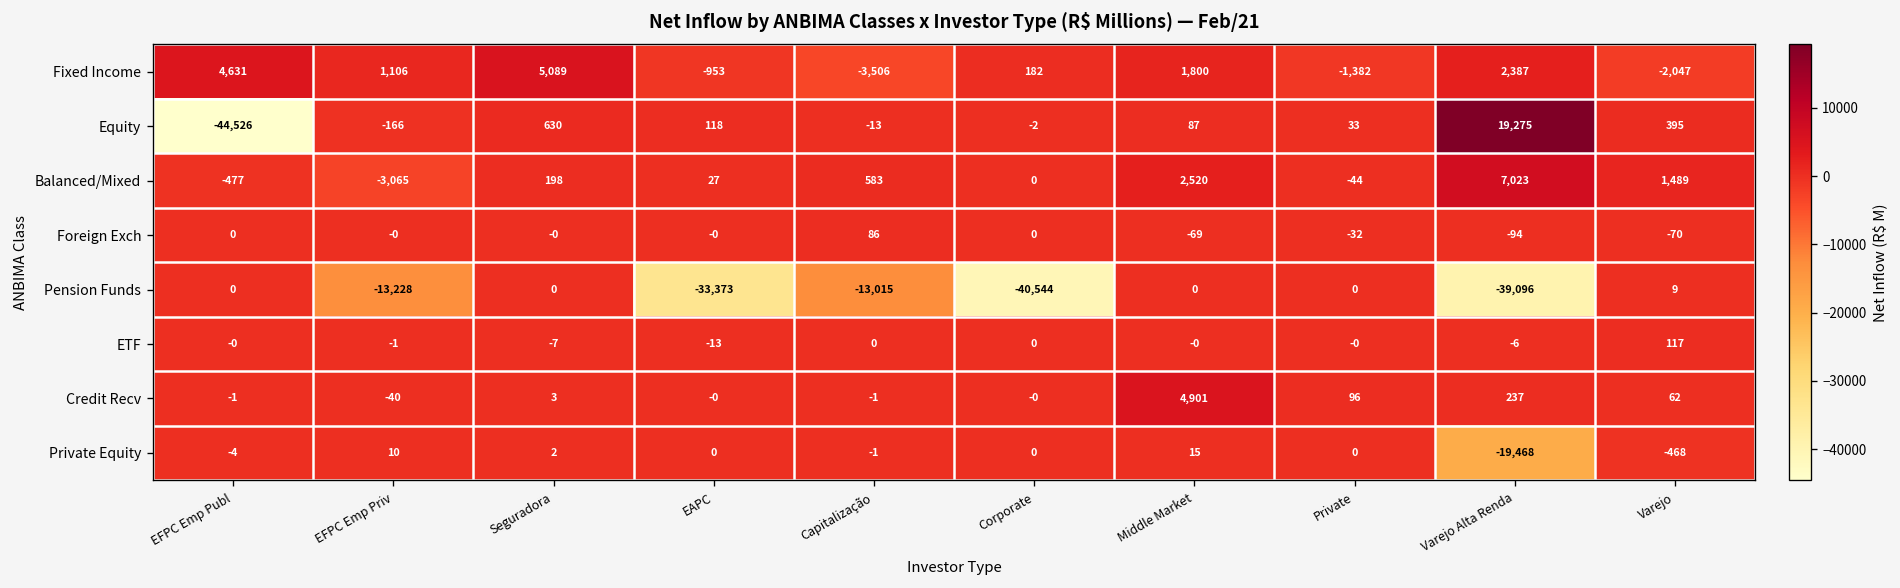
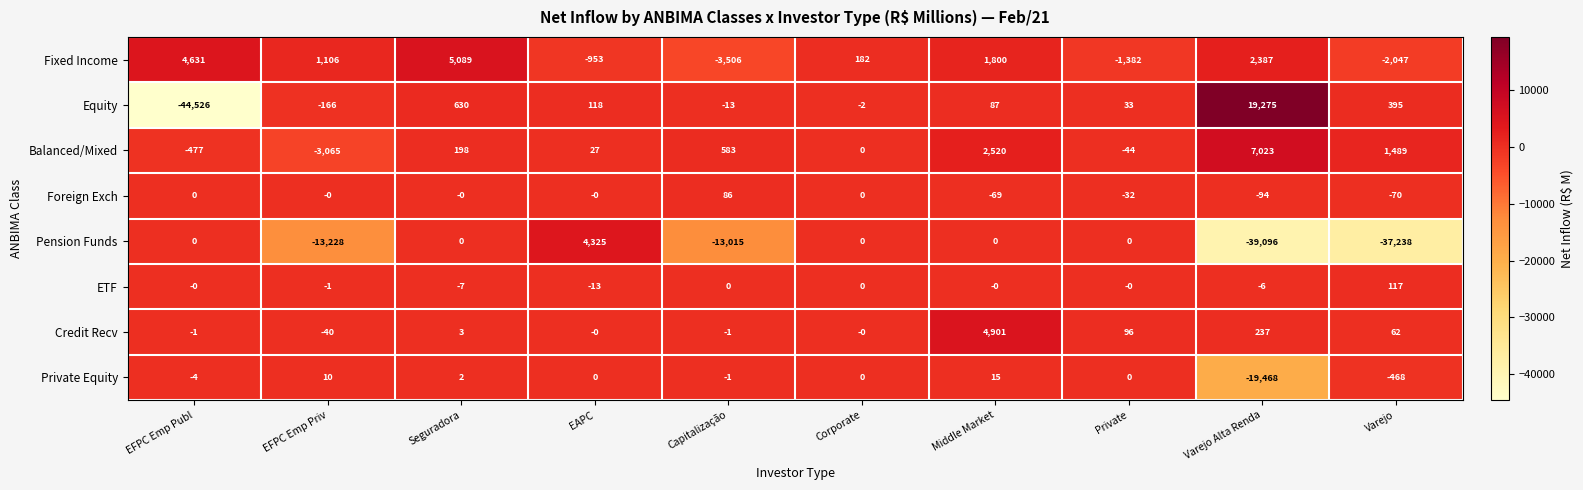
Pension Funds, EAPC: -33,373 -> 4,325
Pension Funds, Corporate: -40,544 -> 0
Pension Funds, Varejo: 9 -> -37,238
